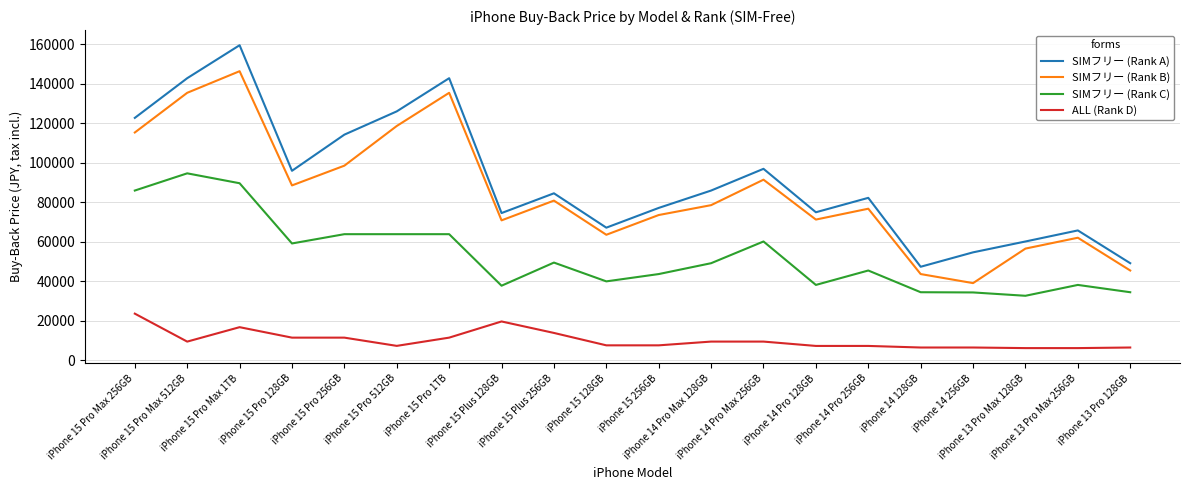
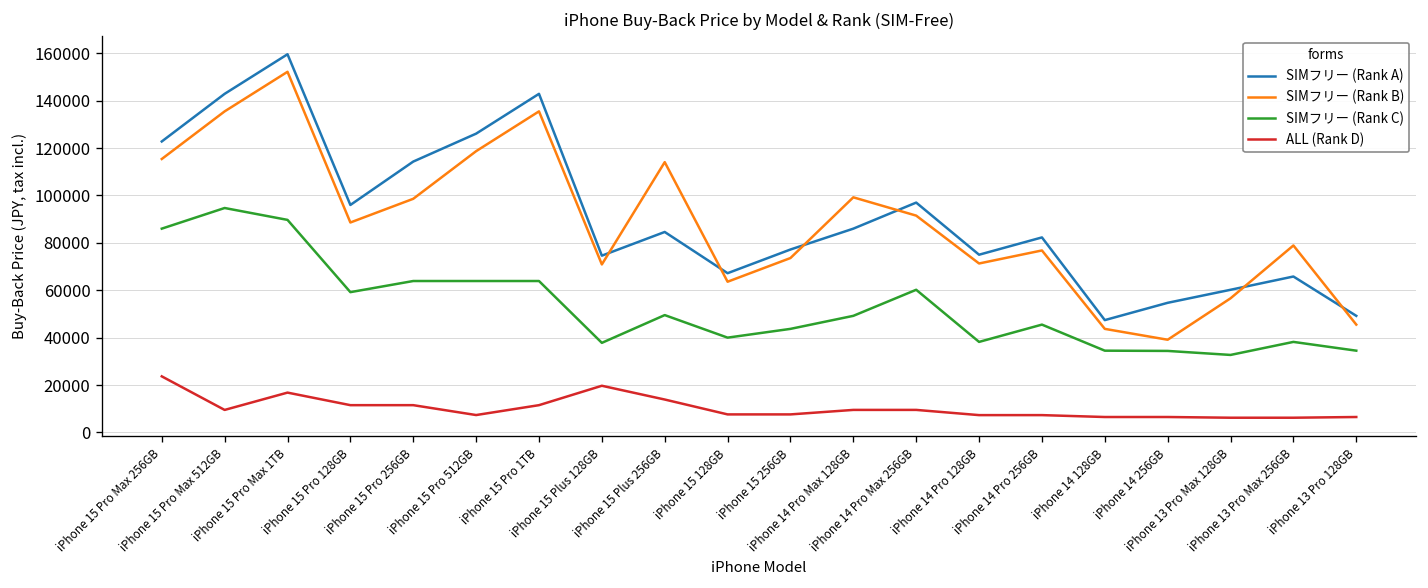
SIMフリー (Rank B), iPhone 15 Pro Max 1TB: 146000 -> 152000
SIMフリー (Rank B), iPhone 15 Plus 256GB: 81000 -> 114000
SIMフリー (Rank B), iPhone 14 Pro Max 128GB: 79000 -> 99000
SIMフリー (Rank B), iPhone 13 Pro Max 256GB: 62000 -> 79000
